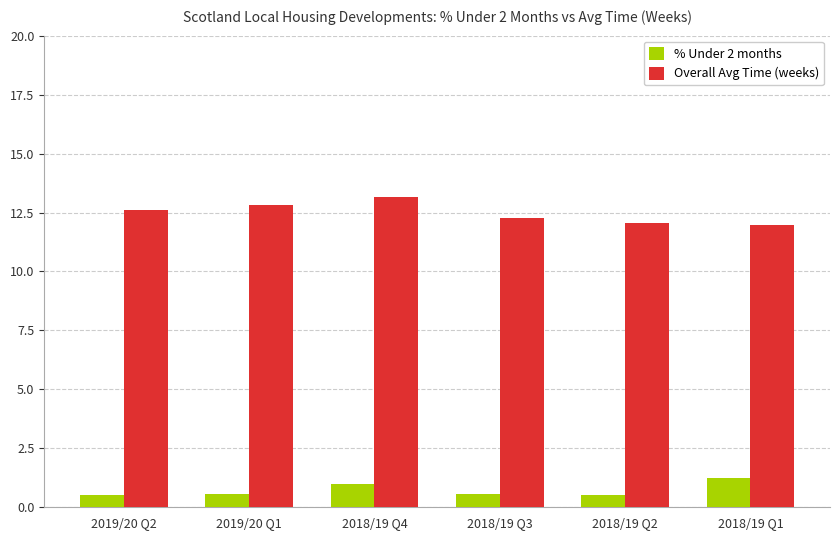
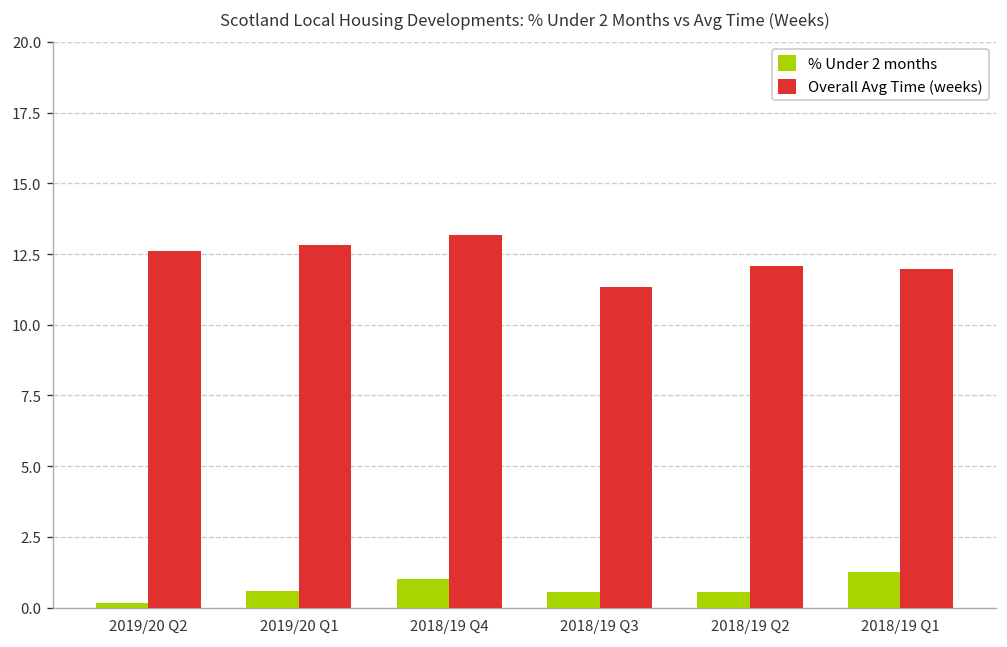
% Under 2 months, 2019/20 Q2: 0.5 -> 0.2
Overall Avg Time (weeks), 2018/19 Q3: 12.3 -> 11.3
